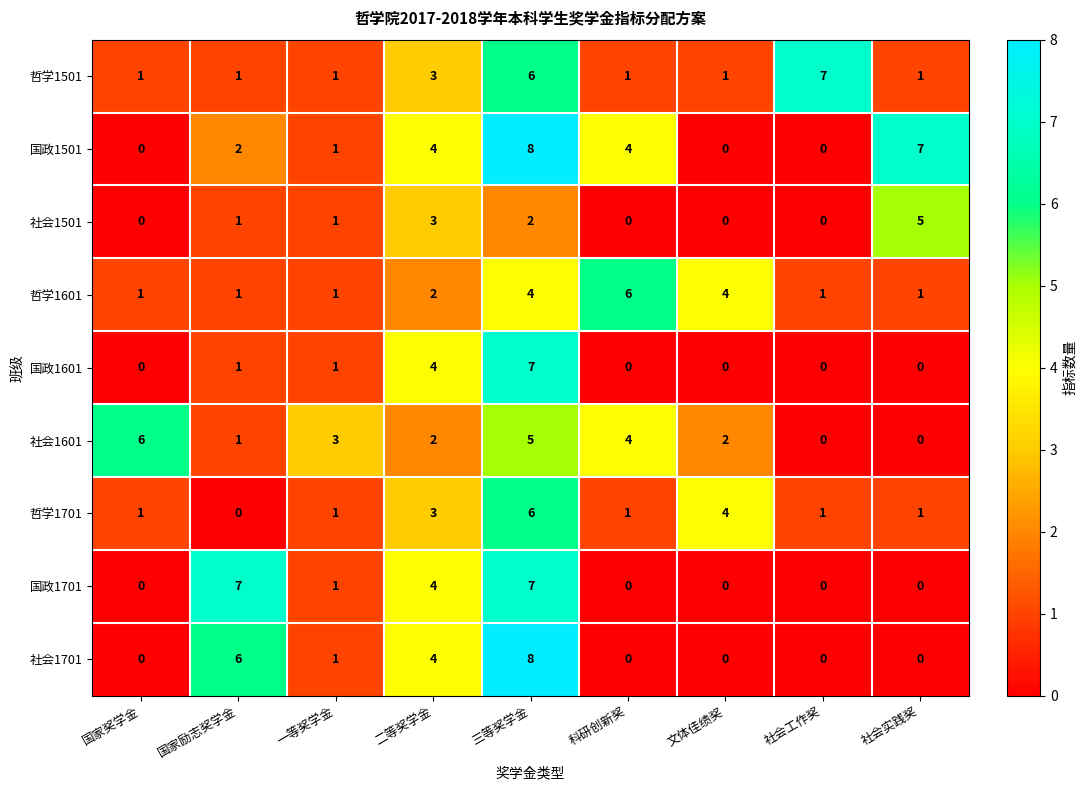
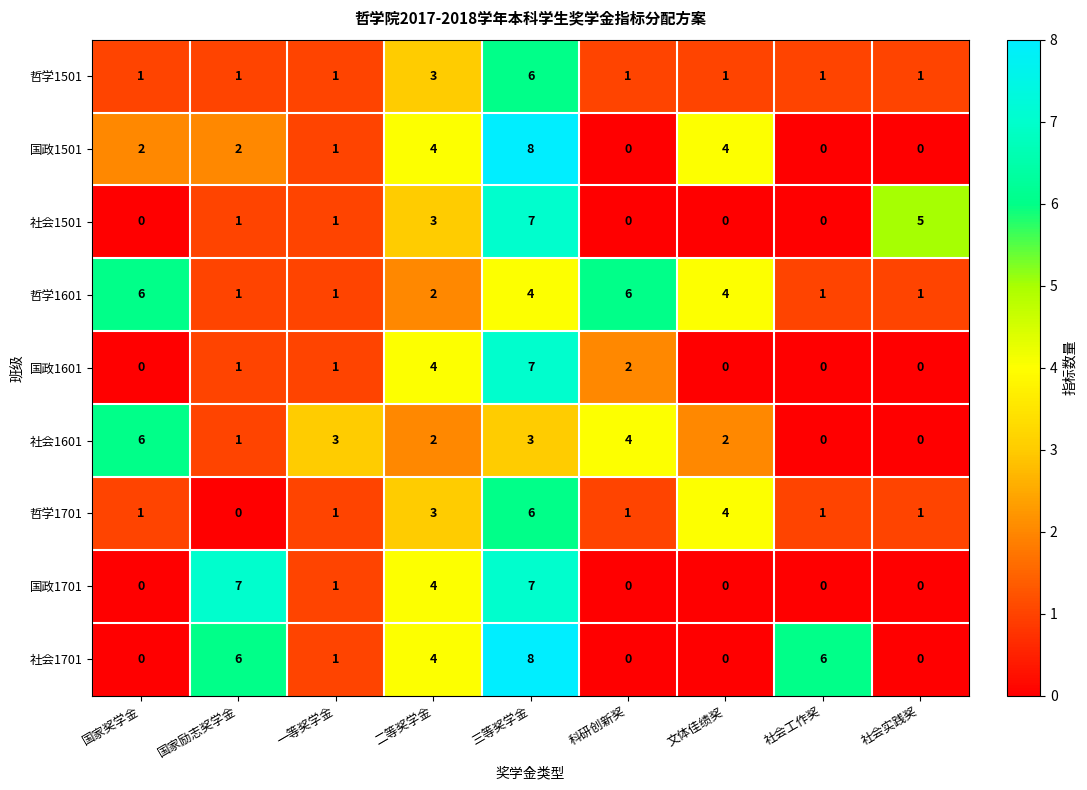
哲学1501, 社会工作奖: 7 -> 1
国政1501, 国家奖学金: 0 -> 2
国政1501, 科研创新奖: 4 -> 0
国政1501, 文体佳绩奖: 0 -> 4
国政1501, 社会实践奖: 7 -> 0
社会1501, 三等奖学金: 2 -> 7
哲学1601, 国家奖学金: 1 -> 6
国政1601, 科研创新奖: 0 -> 2
社会1601, 三等奖学金: 5 -> 3
社会1701, 社会工作奖: 0 -> 6
